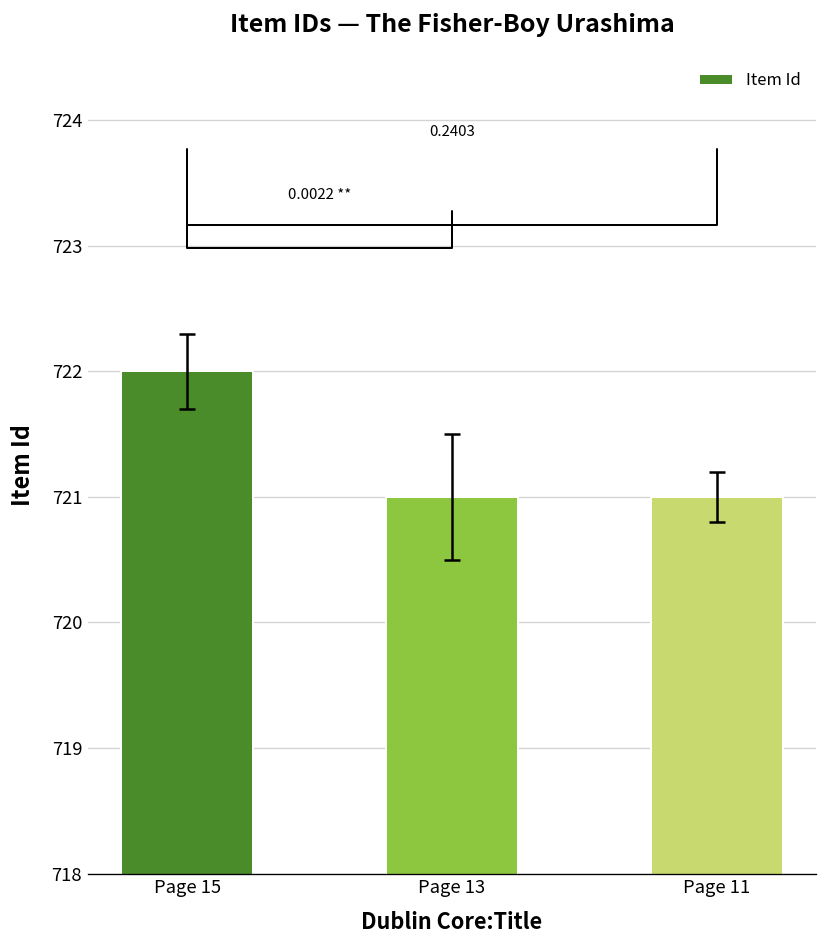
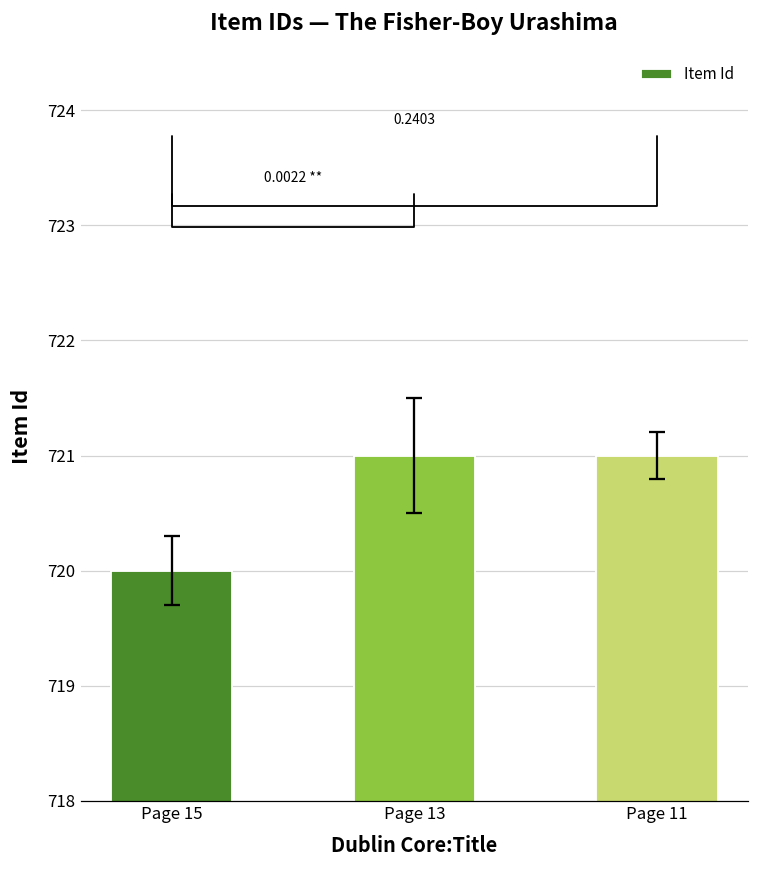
Item Id, Page 15: 722 -> 720
